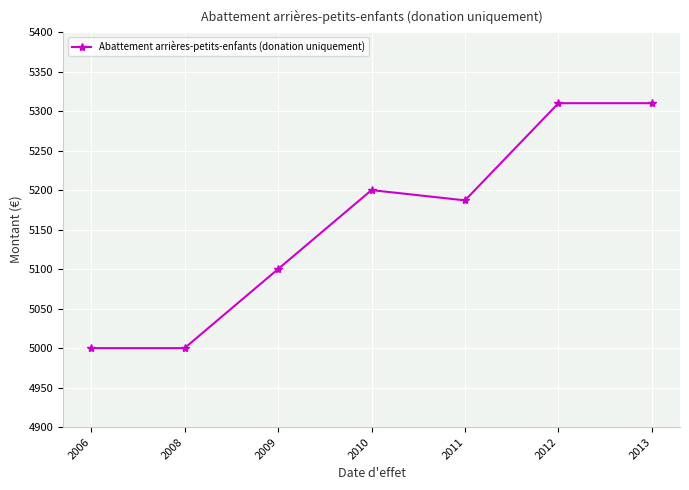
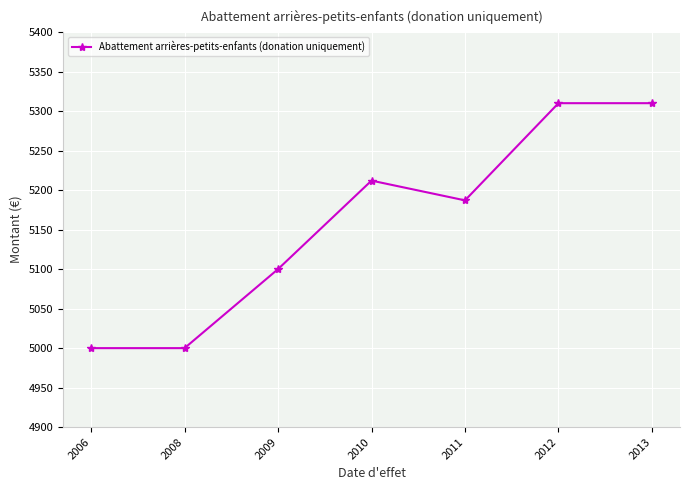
2010: 5200 -> 5210
